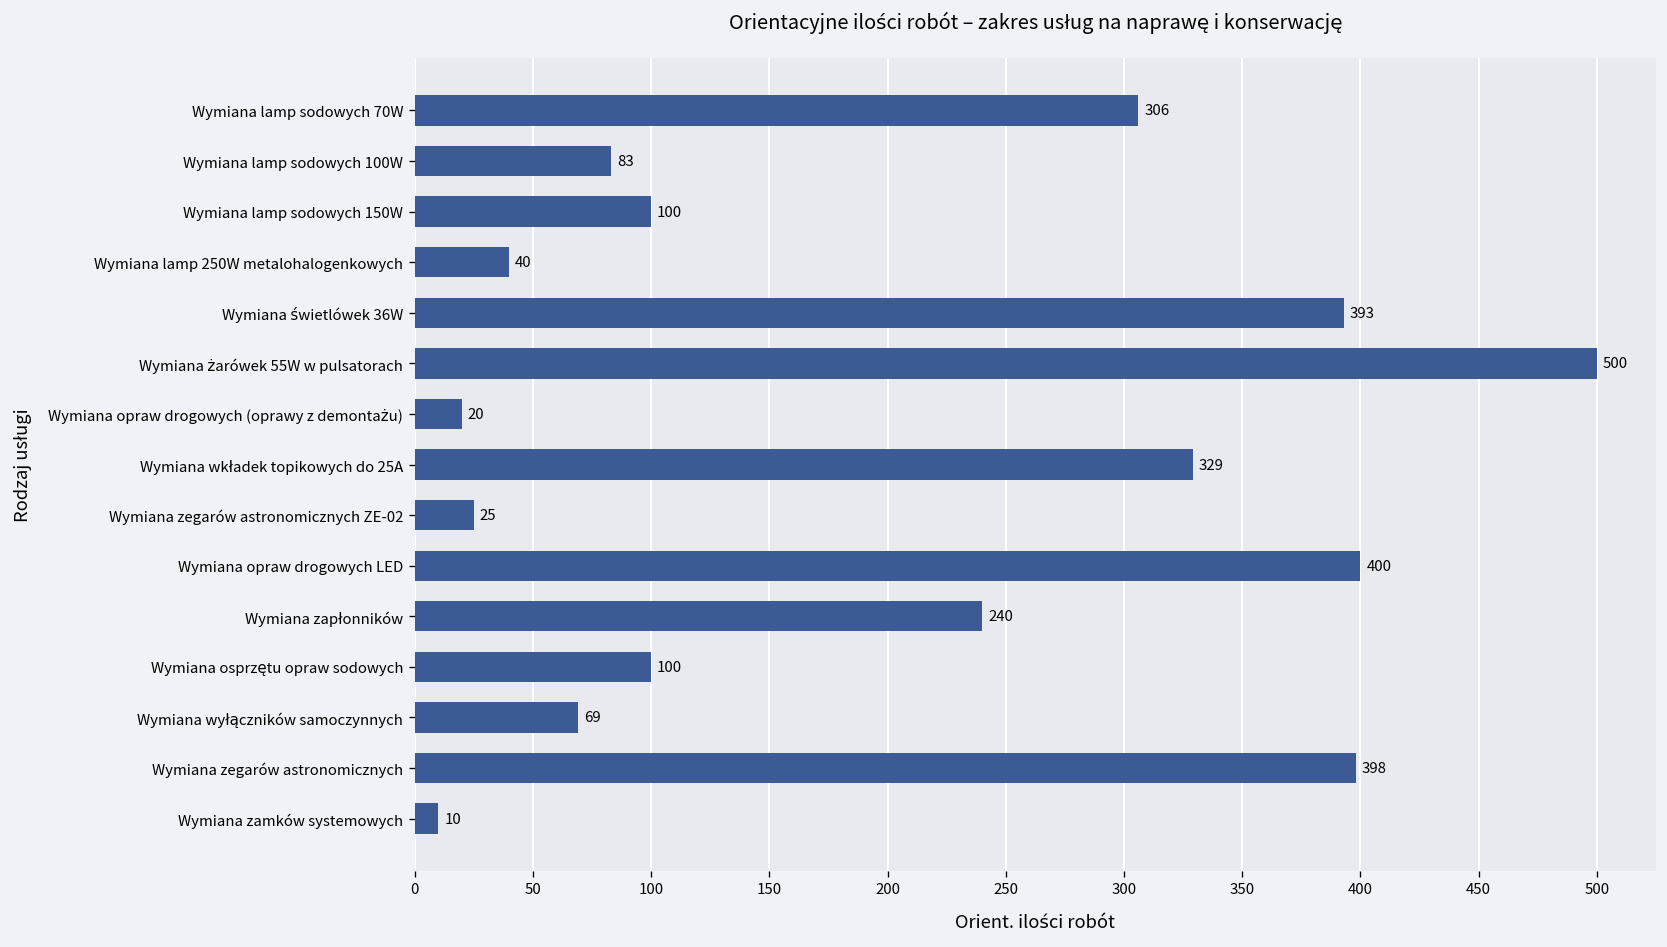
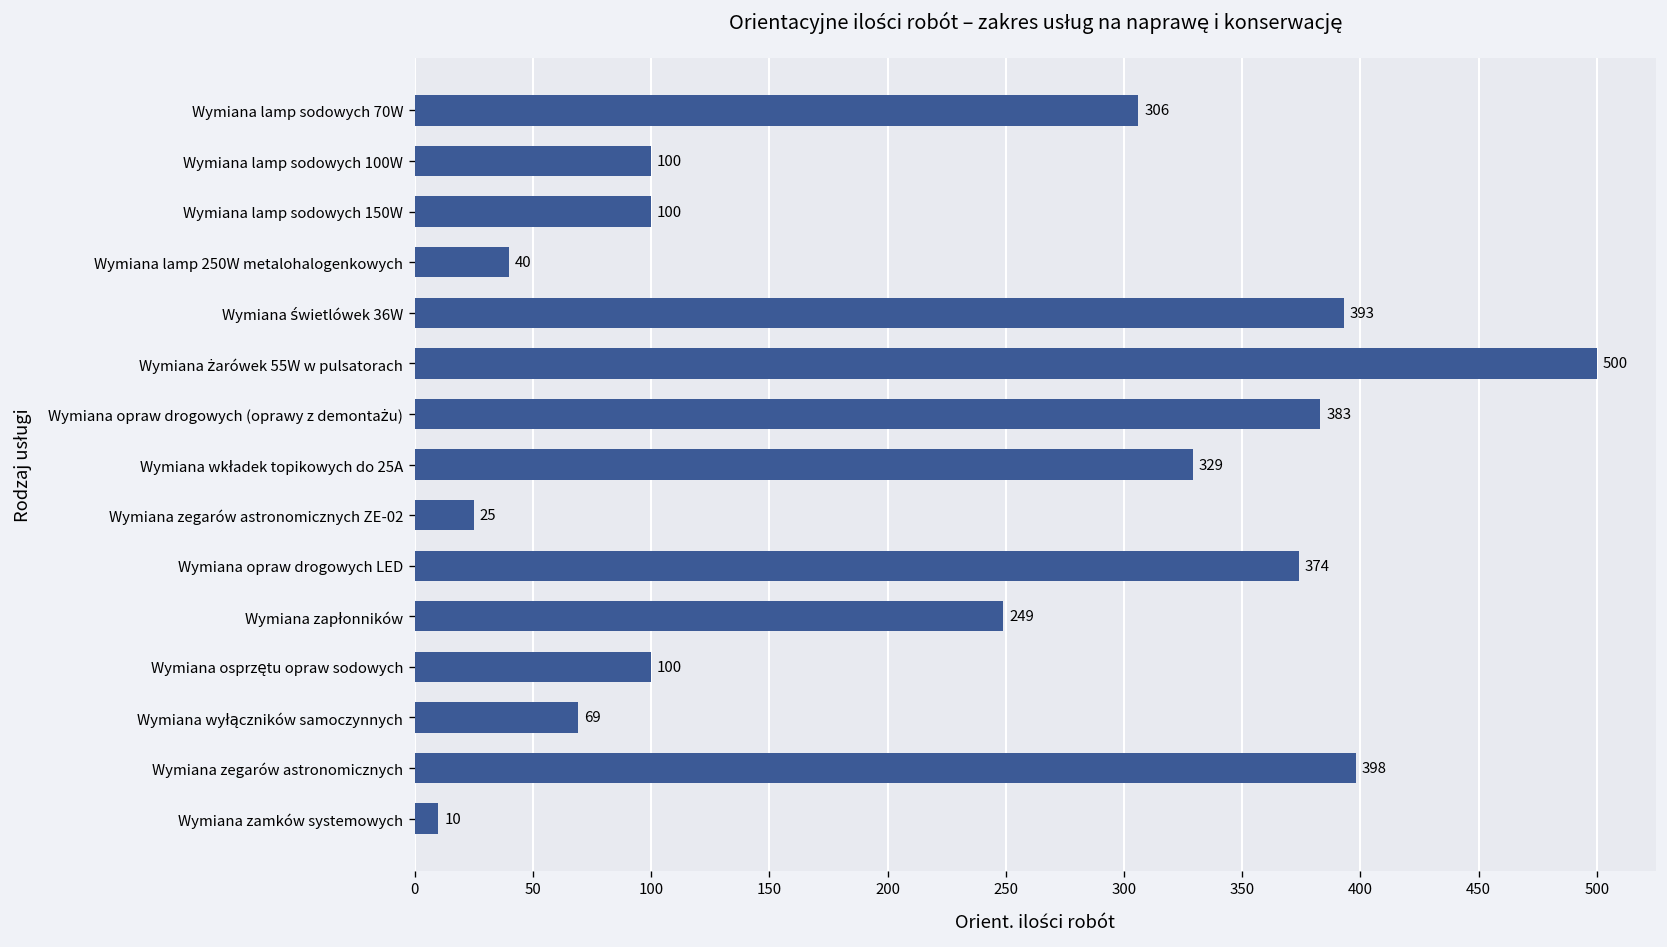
Wymiana lamp sodowych 100W: 83 -> 100
Wymiana opraw drogowych (oprawy z demontażu): 20 -> 383
Wymiana opraw drogowych LED: 400 -> 374
Wymiana zapłonników: 240 -> 249
